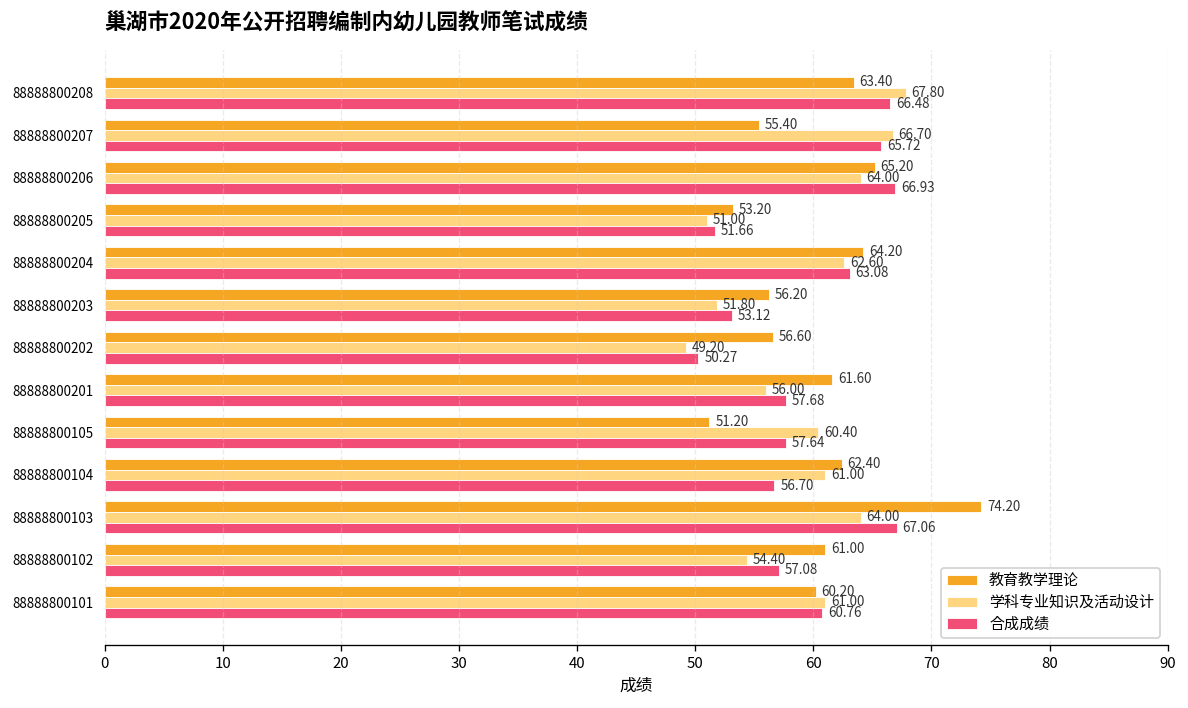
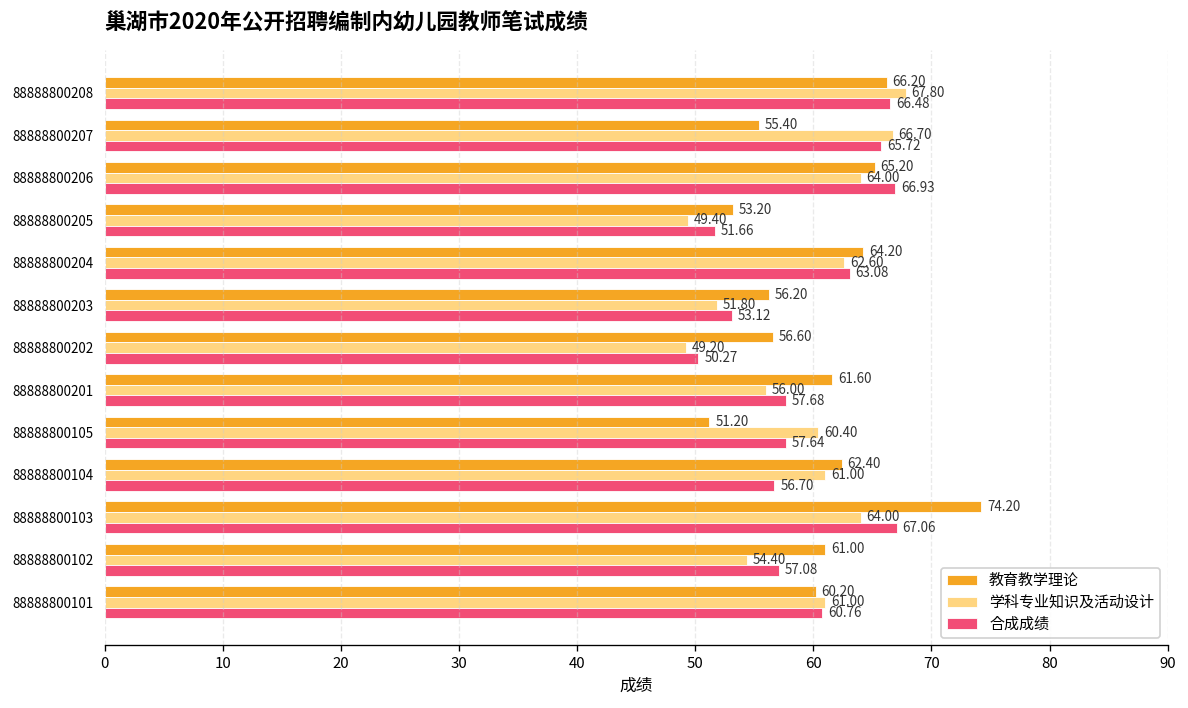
教育教学理论, 88888800208: 63.40 -> 66.20
学科专业知识及活动设计, 88888800205: 51.00 -> 49.40
